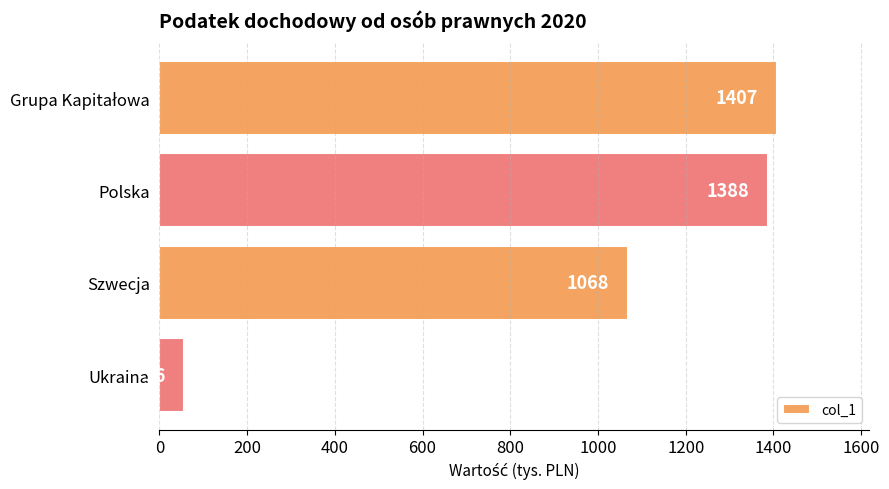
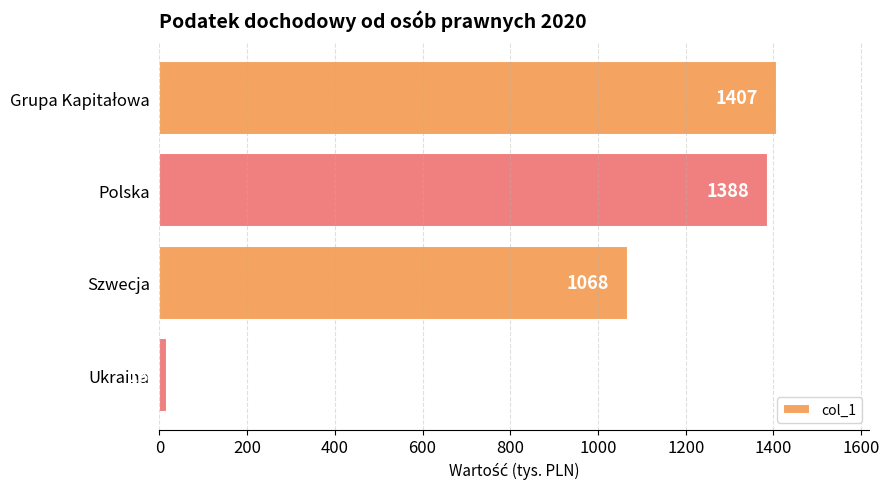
Ukraina: 60 -> 20
